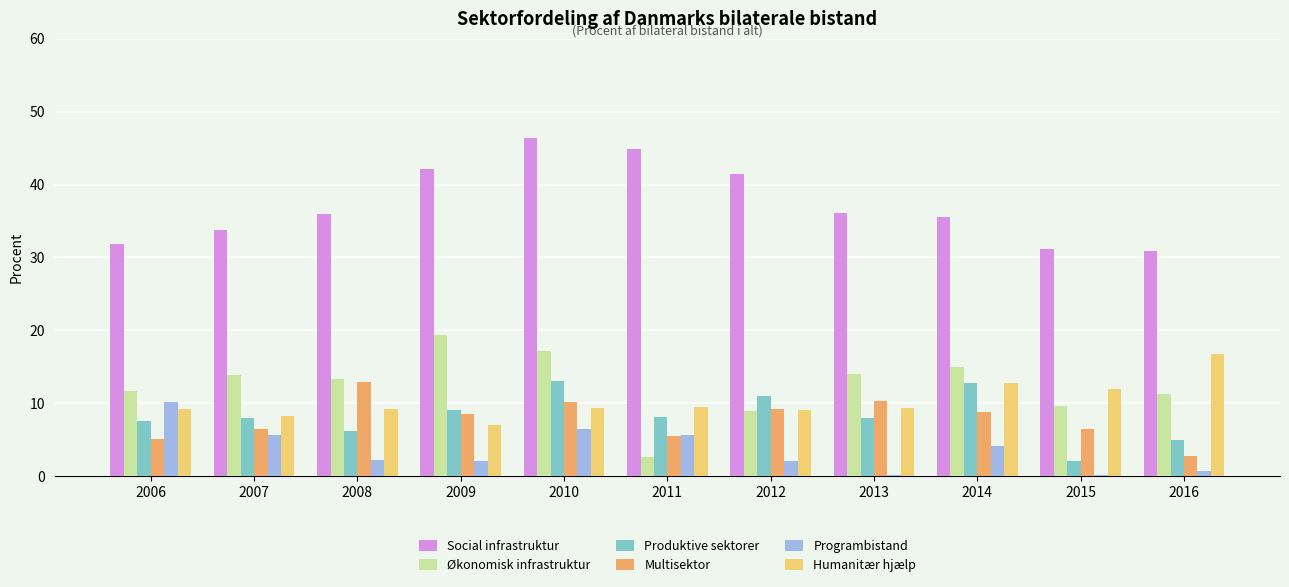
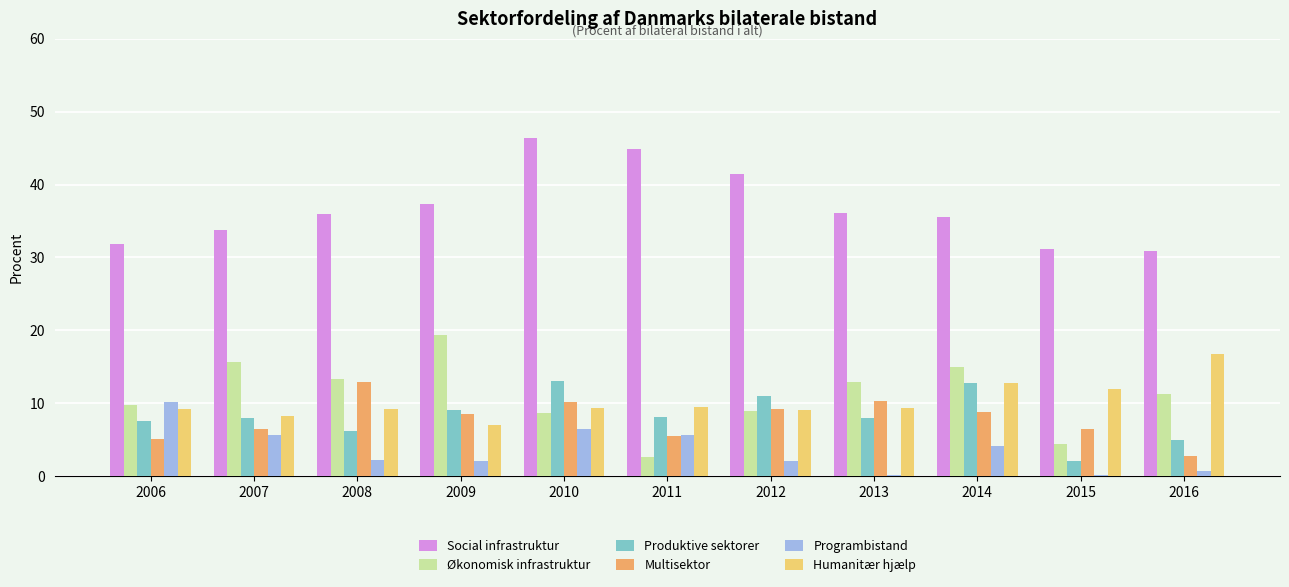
Økonomisk infrastruktur, 2006: 12 -> 10
Økonomisk infrastruktur, 2007: 14 -> 16
Social infrastruktur, 2009: 42 -> 37
Økonomisk infrastruktur, 2010: 17 -> 9
Økonomisk infrastruktur, 2013: 14 -> 13
Økonomisk infrastruktur, 2015: 10 -> 4
